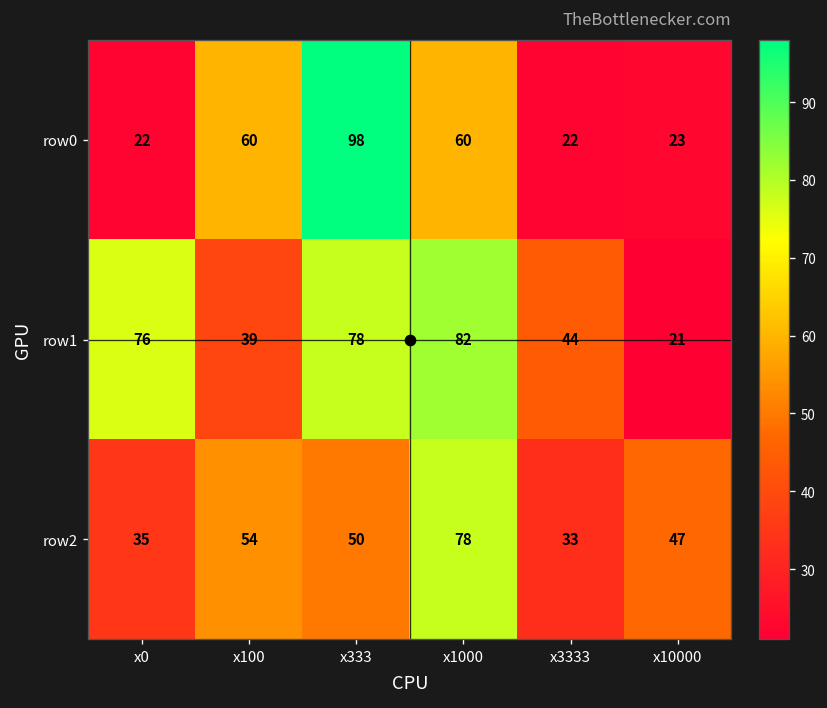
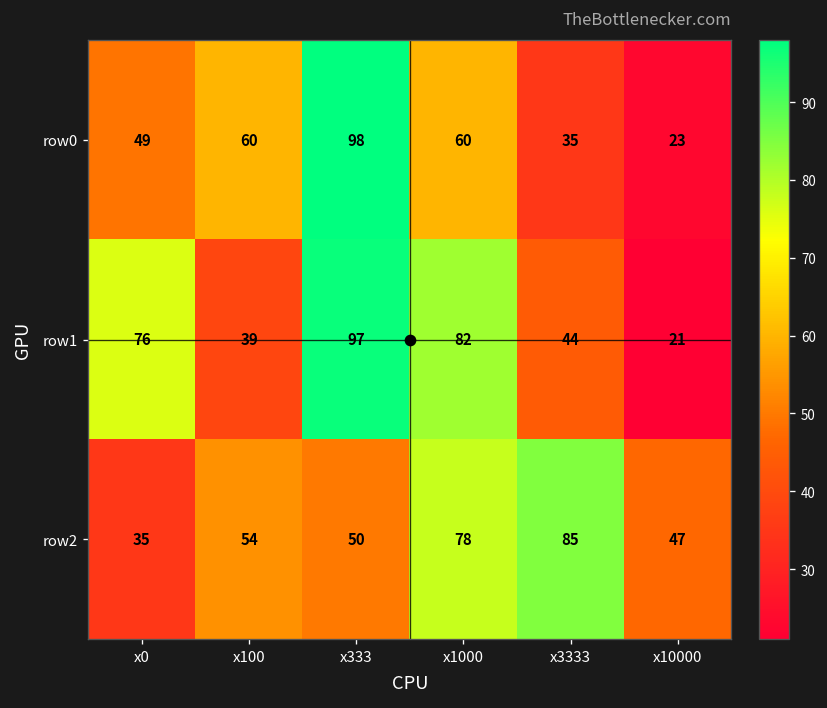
row0, x0: 22 -> 49
row0, x3333: 22 -> 35
row1, x333: 78 -> 97
row2, x3333: 33 -> 85
